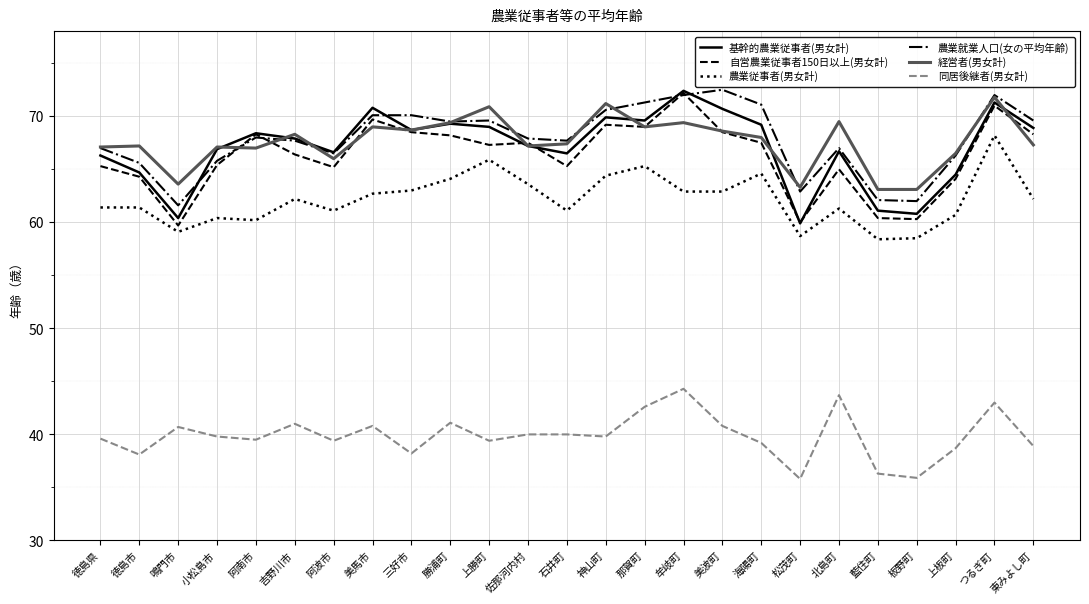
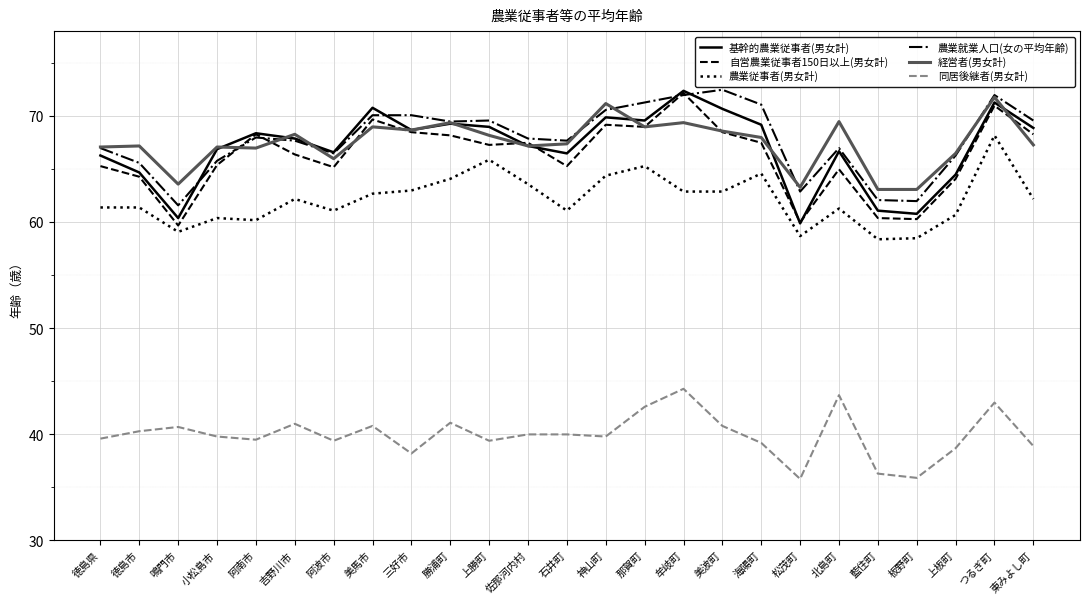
同居後継者(男女計), 徳島市: 38.1 -> 40.3
経営者(男女計), 上勝町: 70.9 -> 68.2
